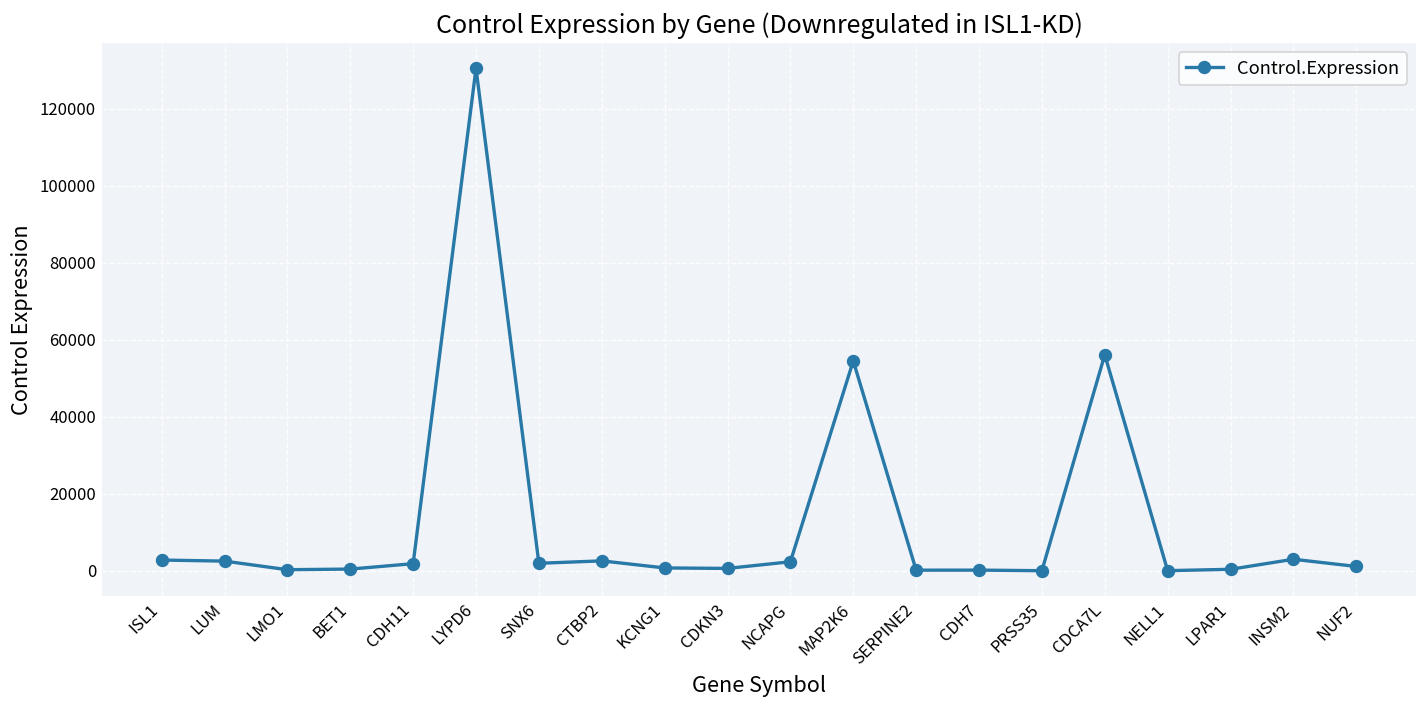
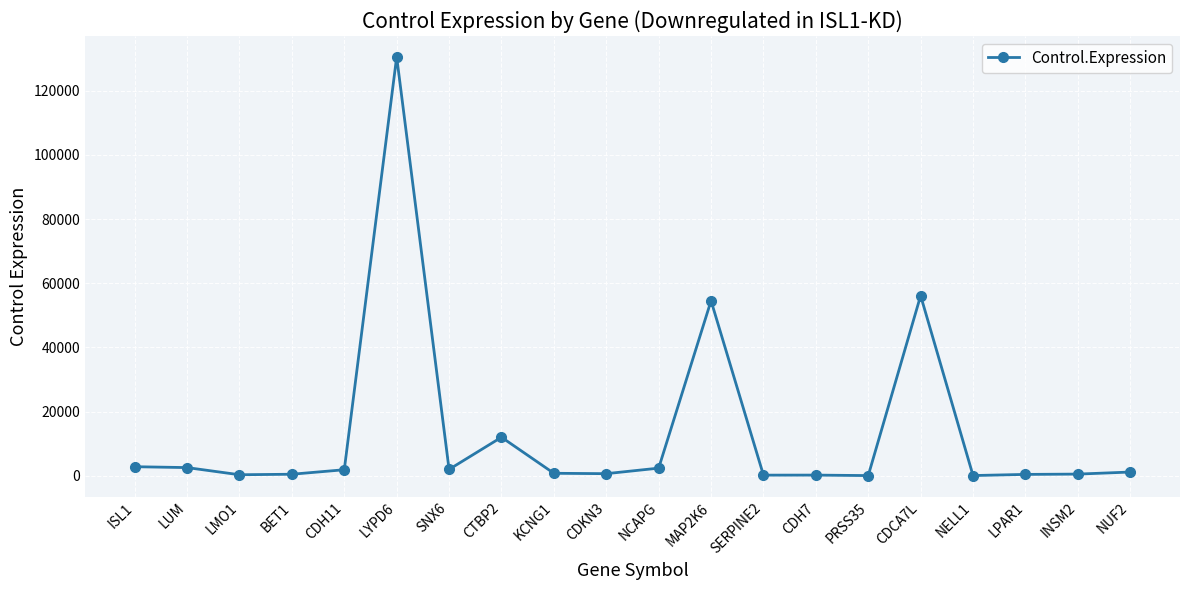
CTBP2: 3000 -> 12000
INSM2: 3000 -> 1000
